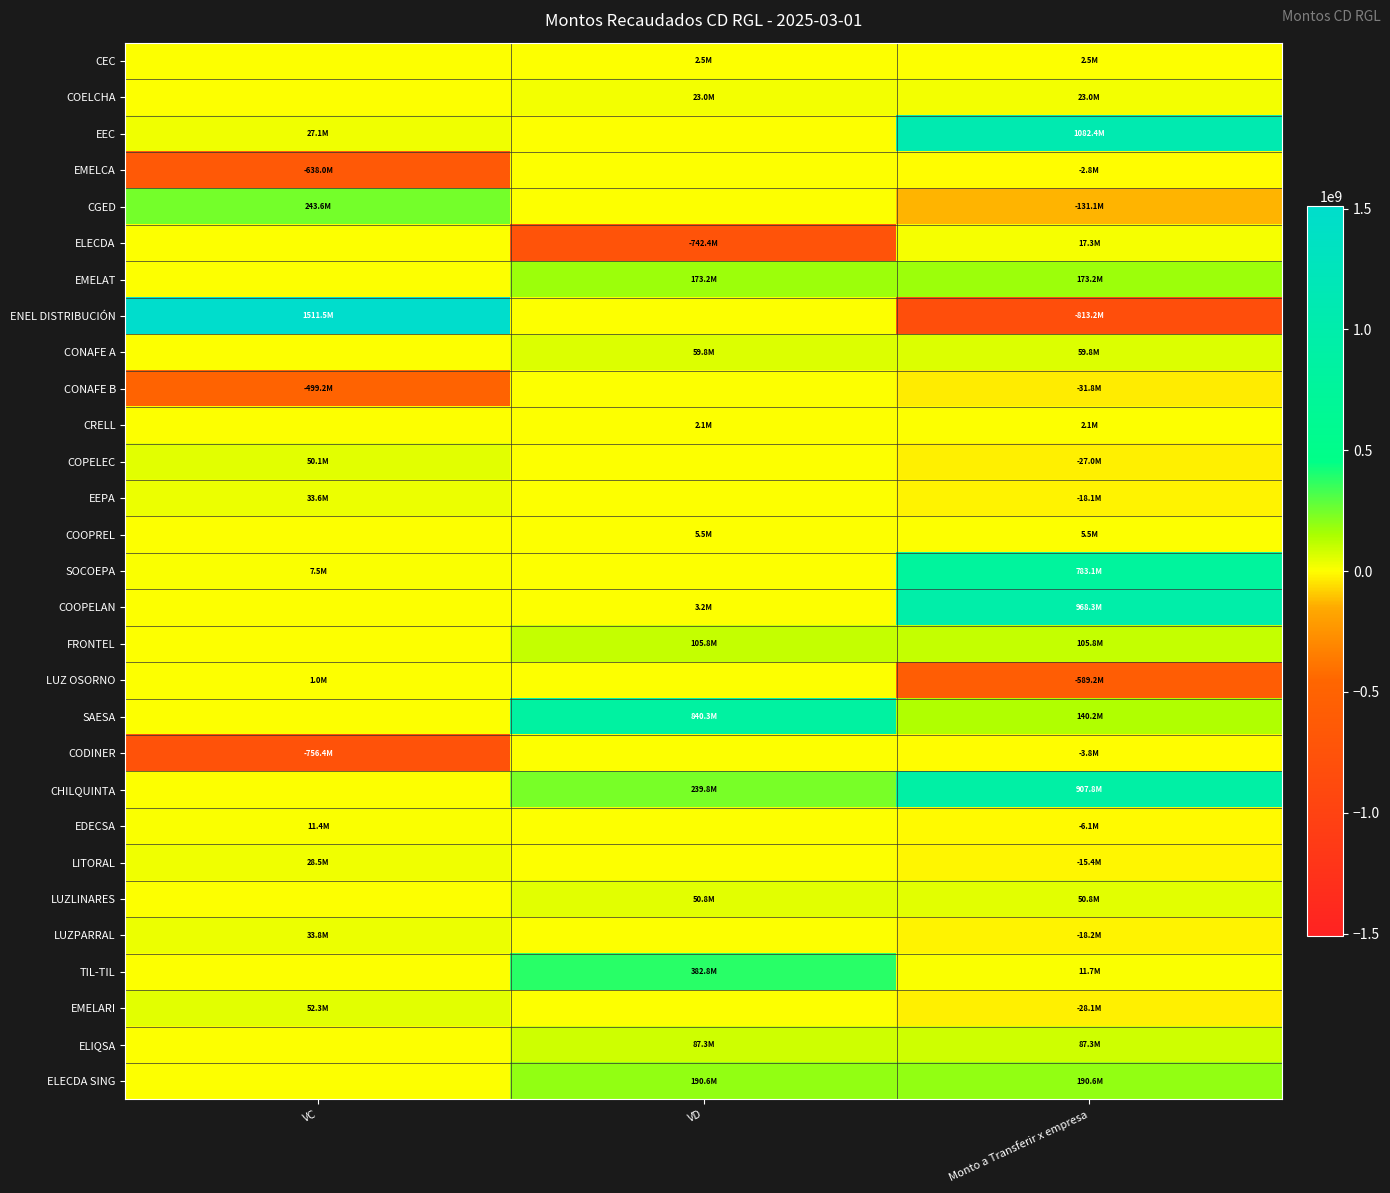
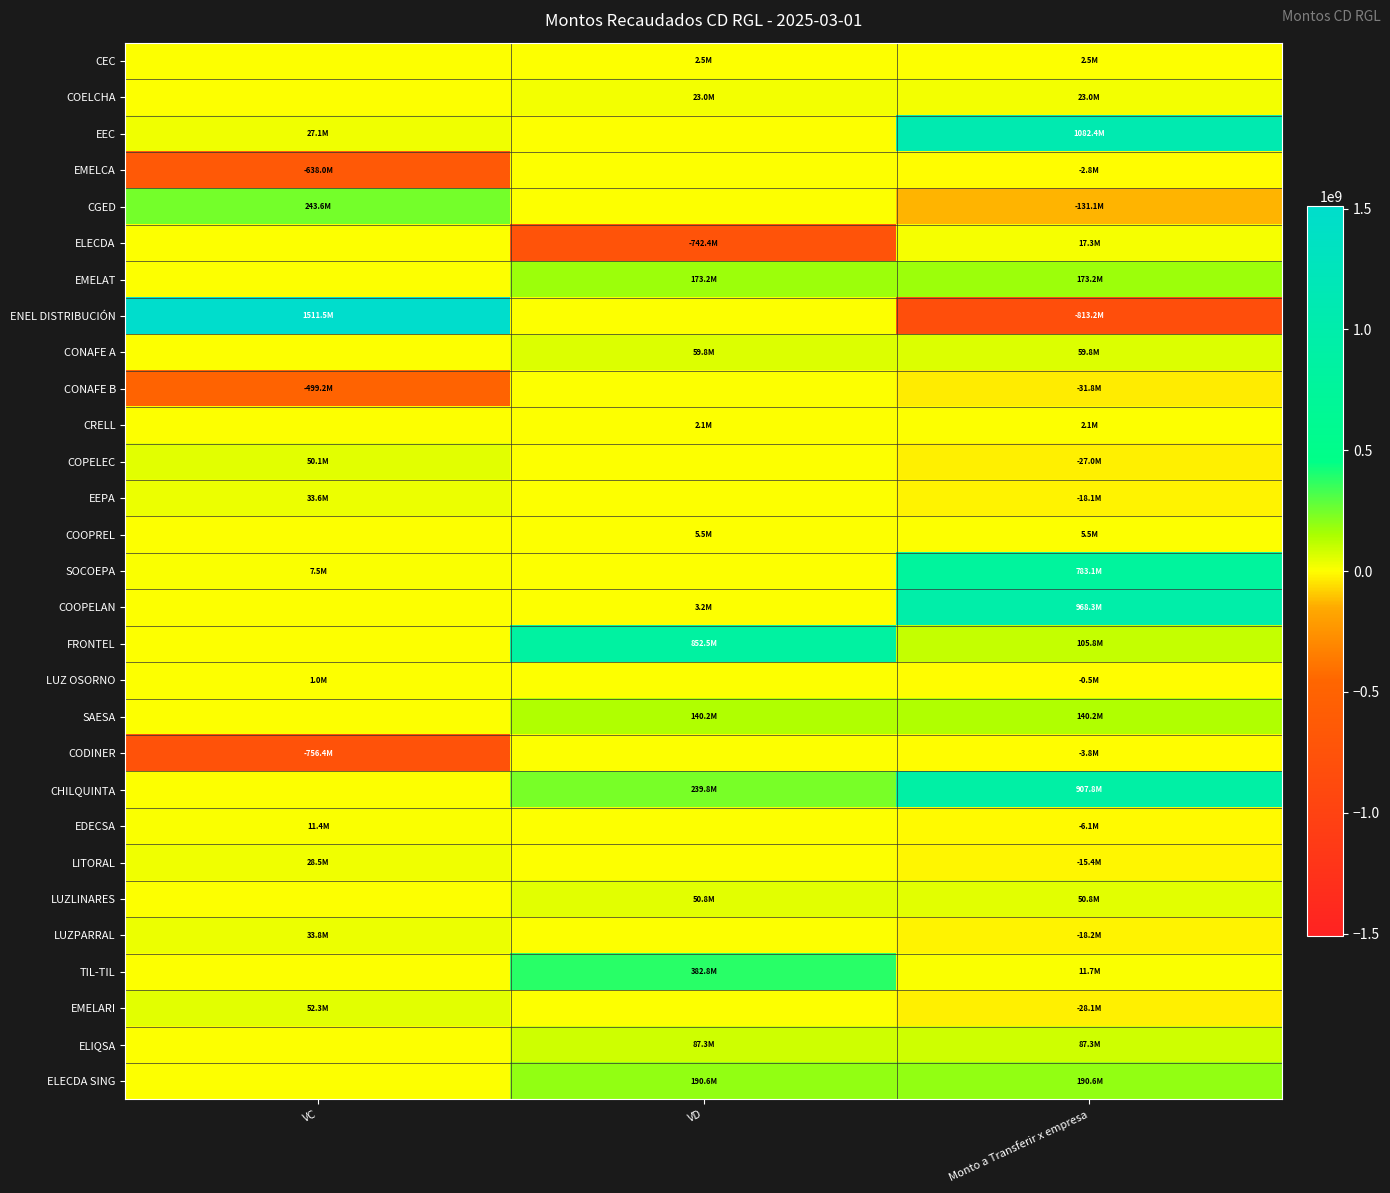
FRONTEL, VD: 105.8M -> 852.5M
LUZ OSORNO, Monto a Transferir x empresa: -589.2M -> -0.5M
SAESA, VD: 840.3M -> 140.2M
